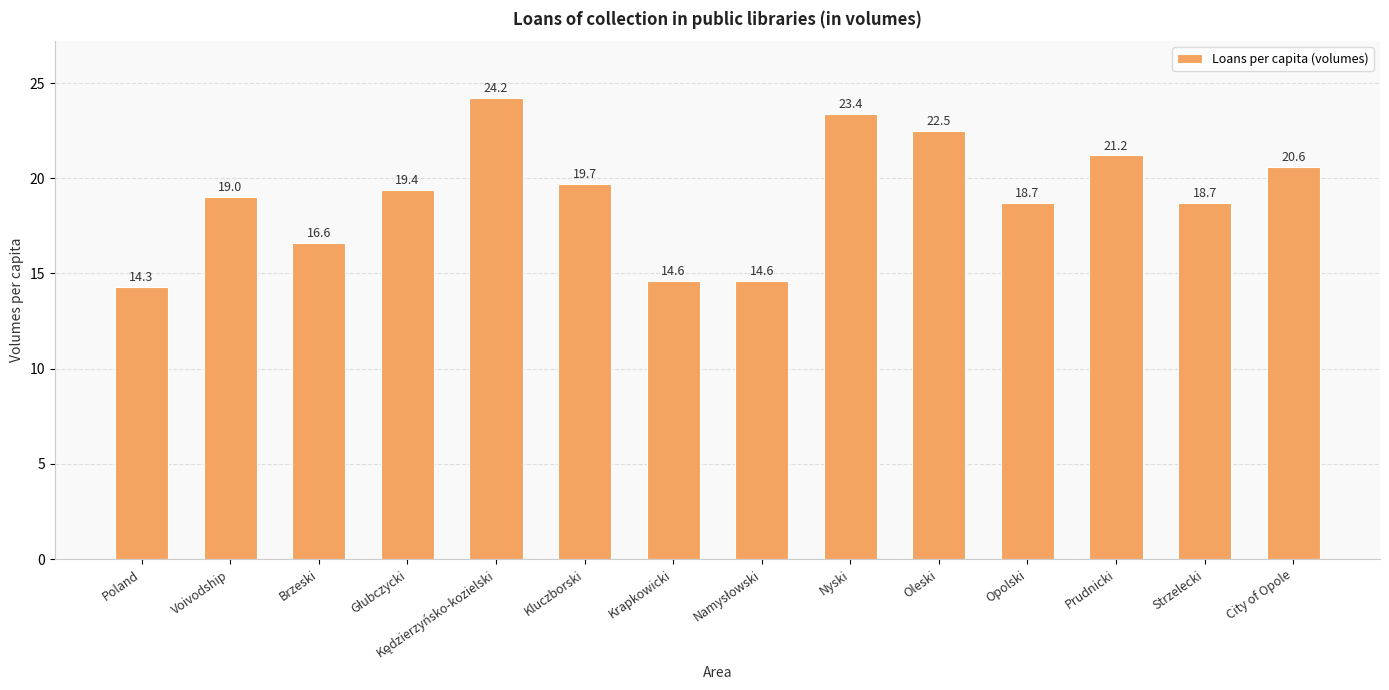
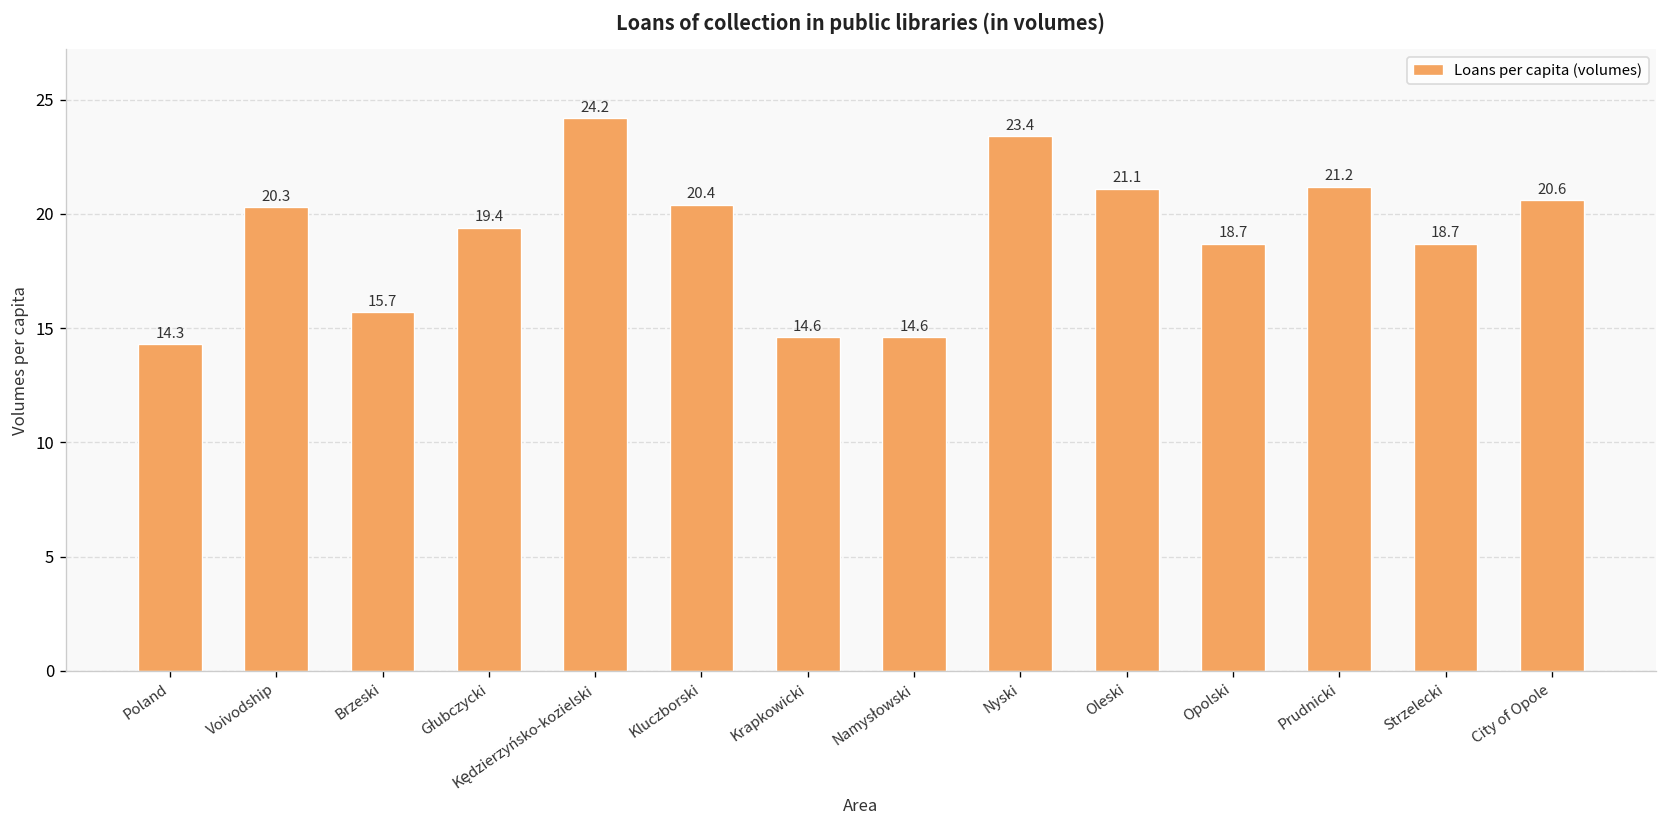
Voivodship: 19.0 -> 20.3
Brzeski: 16.6 -> 15.7
Kluczborski: 19.7 -> 20.4
Oleski: 22.5 -> 21.1
